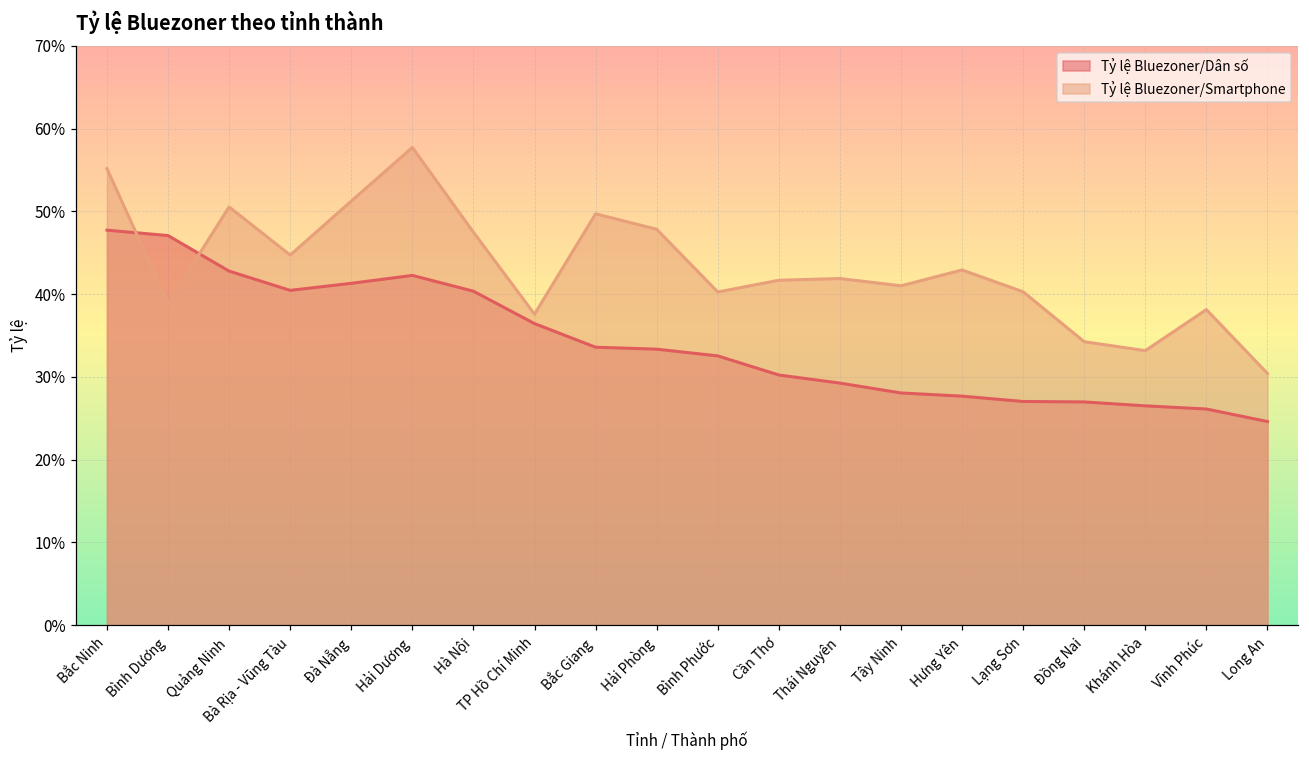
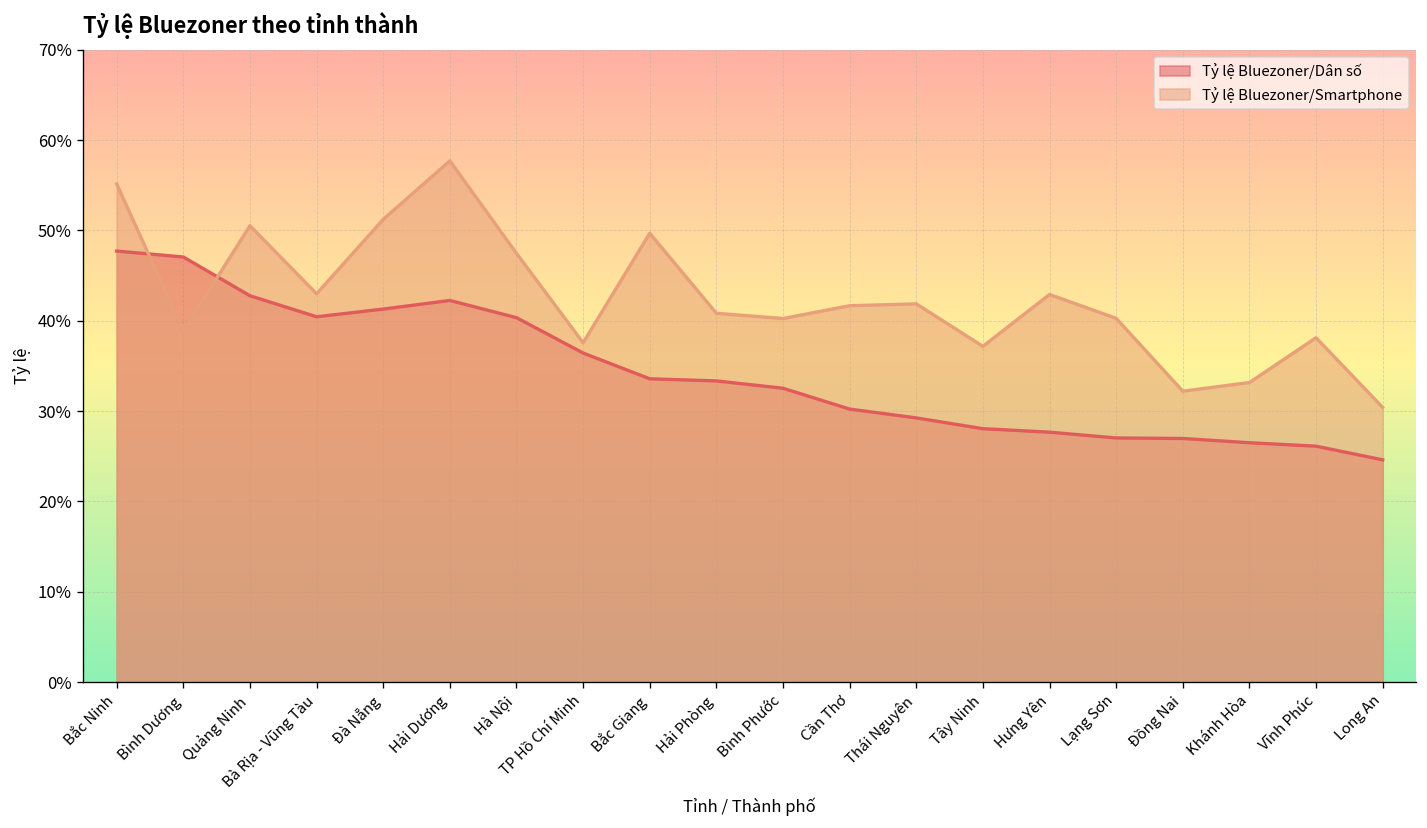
Tỷ lệ Bluezoner/Smartphone, Bà Rịa - Vũng Tàu: 45% -> 43%
Tỷ lệ Bluezoner/Smartphone, Hải Phòng: 48% -> 41%
Tỷ lệ Bluezoner/Smartphone, Tây Ninh: 41% -> 37%
Tỷ lệ Bluezoner/Smartphone, Đồng Nai: 34% -> 32%
